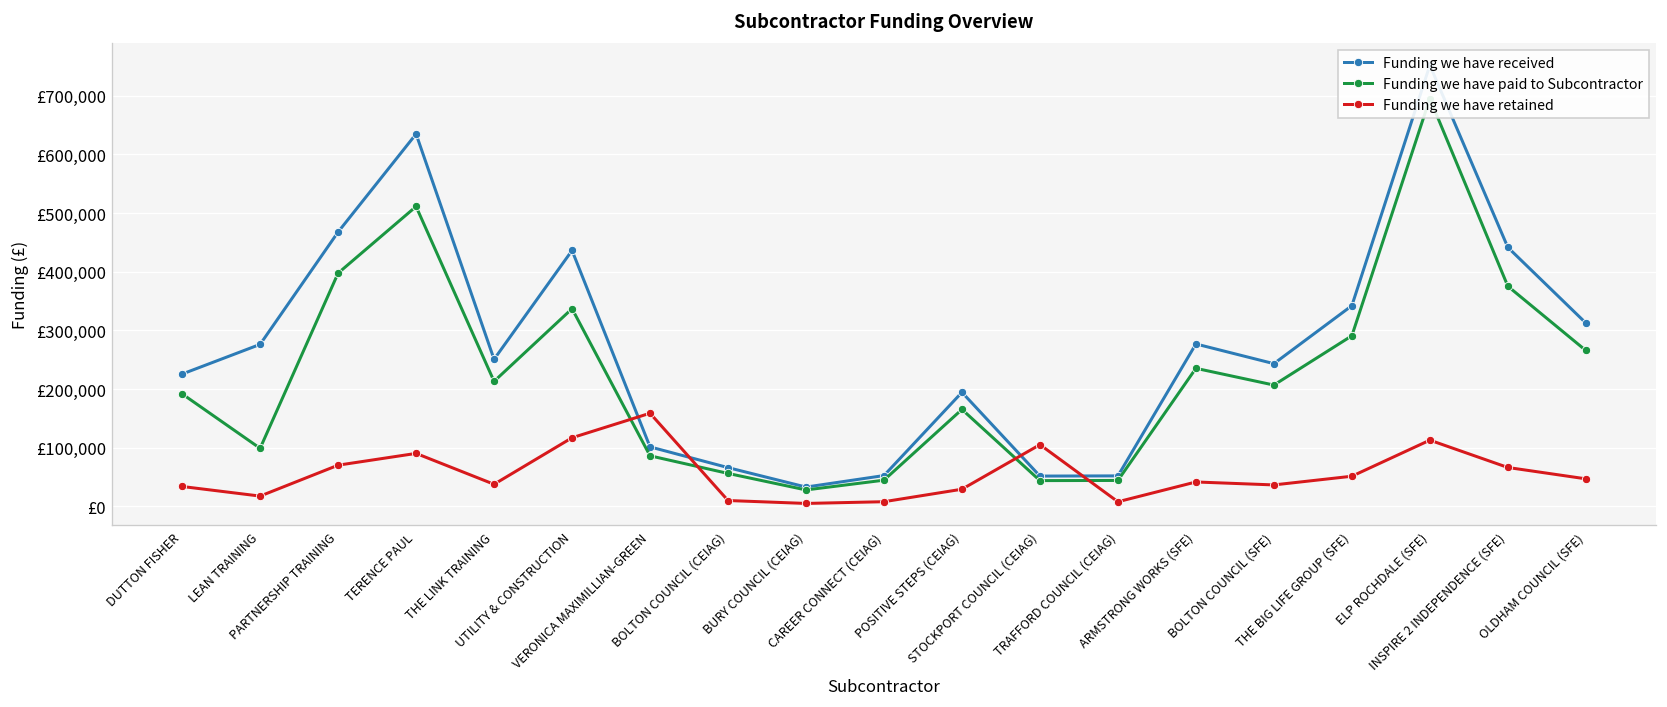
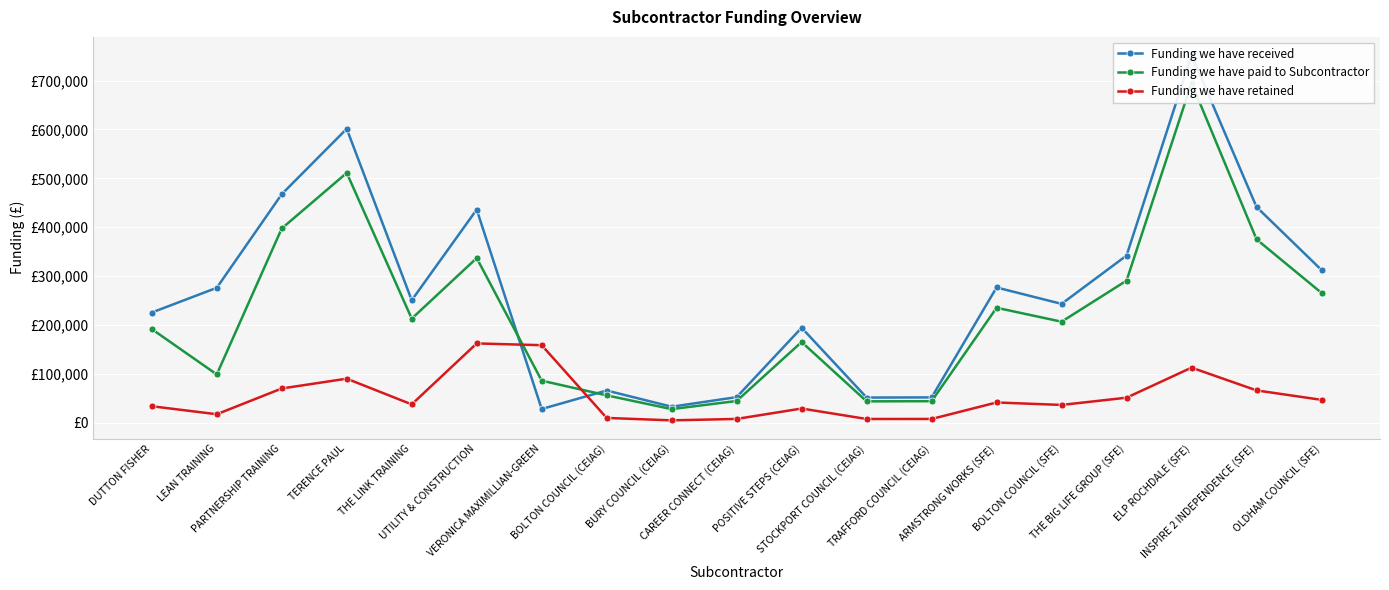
Funding we have received, TERENCE PAUL: £630,000 -> £600,000
Funding we have retained, UTILITY & CONSTRUCTION: £120,000 -> £160,000
Funding we have received, VERONICA MAXIMILLIAN-GREEN: £100,000 -> £30,000
Funding we have retained, STOCKPORT COUNCIL (CEIAG): £110,000 -> £10,000
